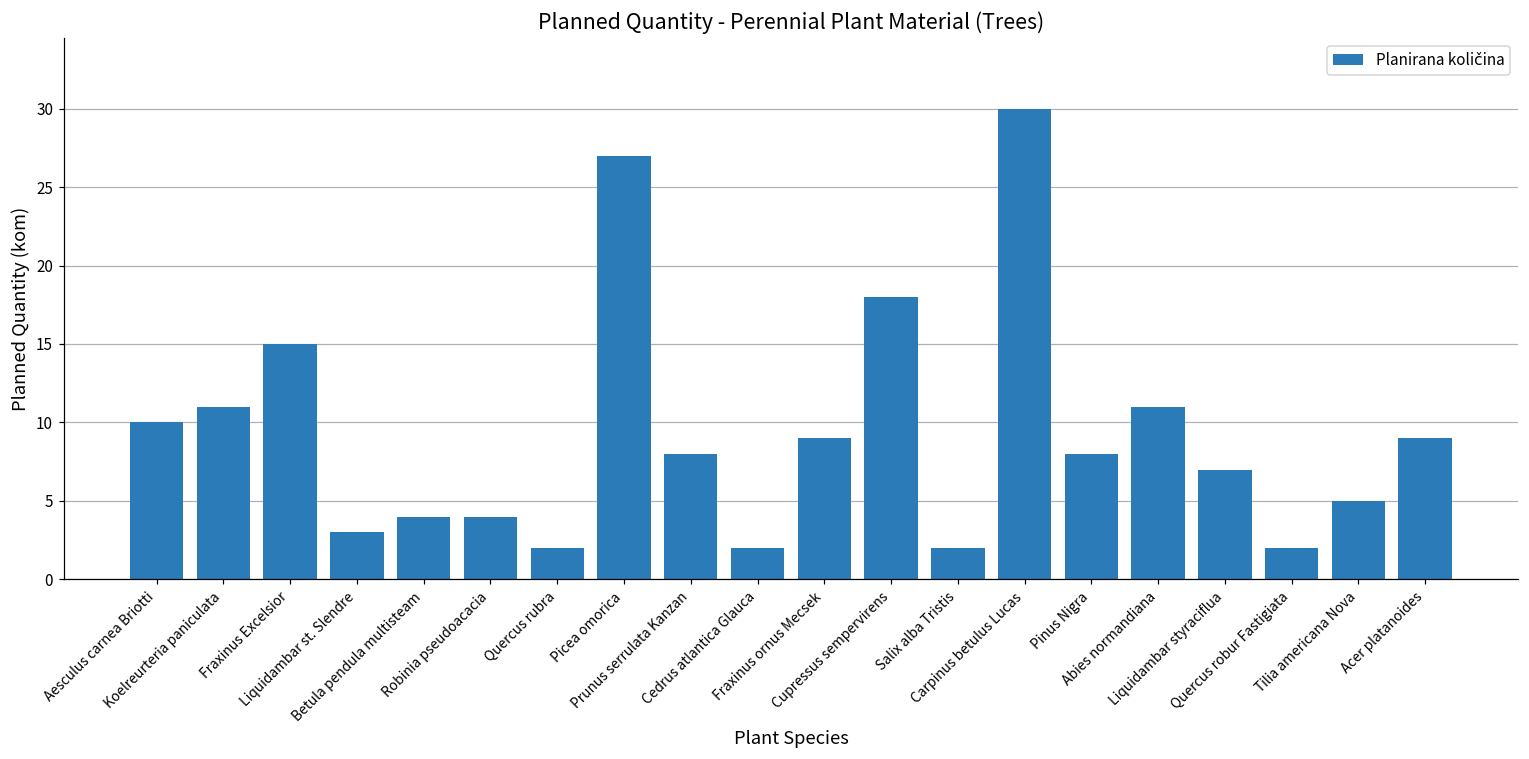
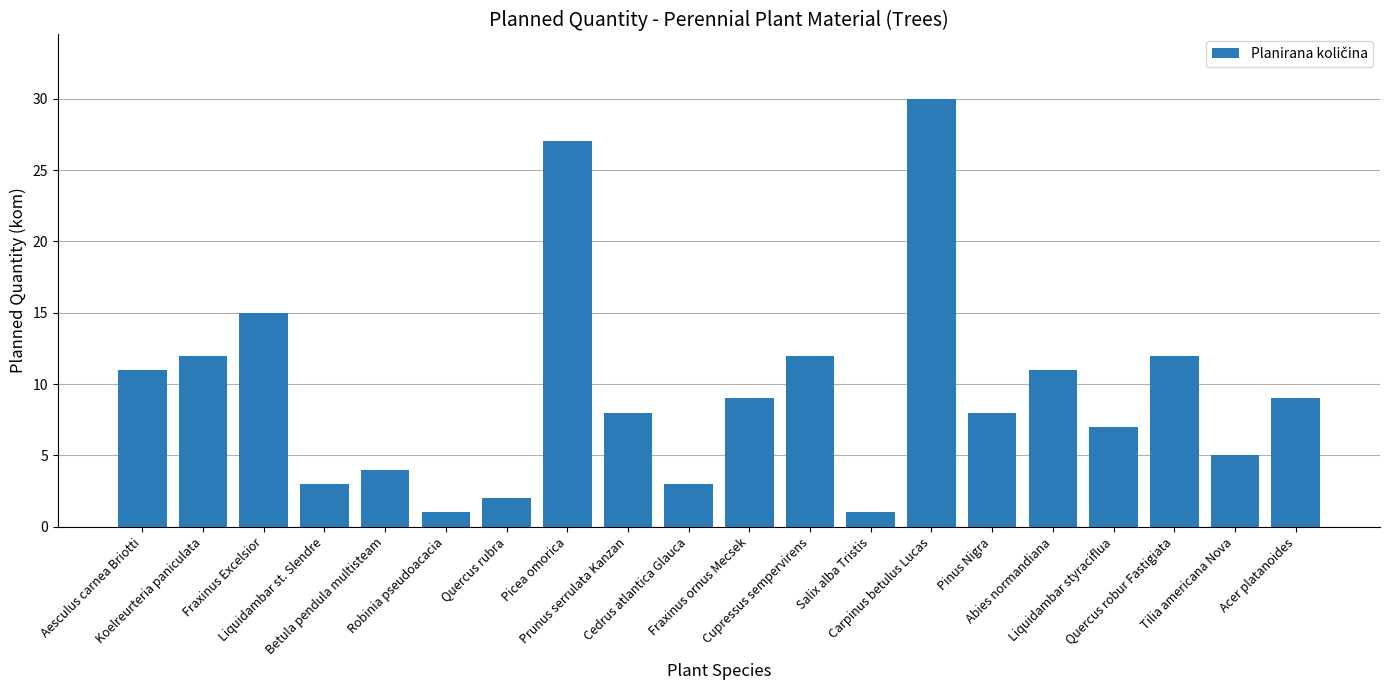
Aesculus carnea Briotti: 10 -> 11
Koelreurteria paniculata: 11 -> 12
Robinia pseudoacacia: 4 -> 1
Cedrus atlantica Glauca: 2 -> 3
Cupressus sempervirens: 18 -> 12
Salix alba Tristis: 2 -> 1
Quercus robur Fastigiata: 2 -> 12
